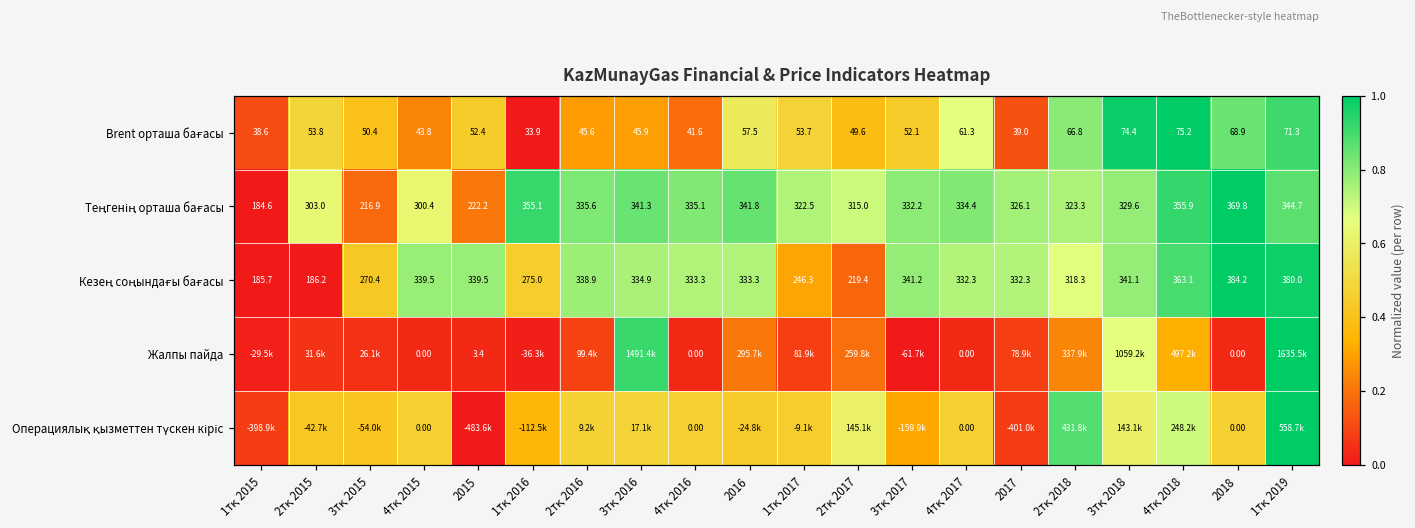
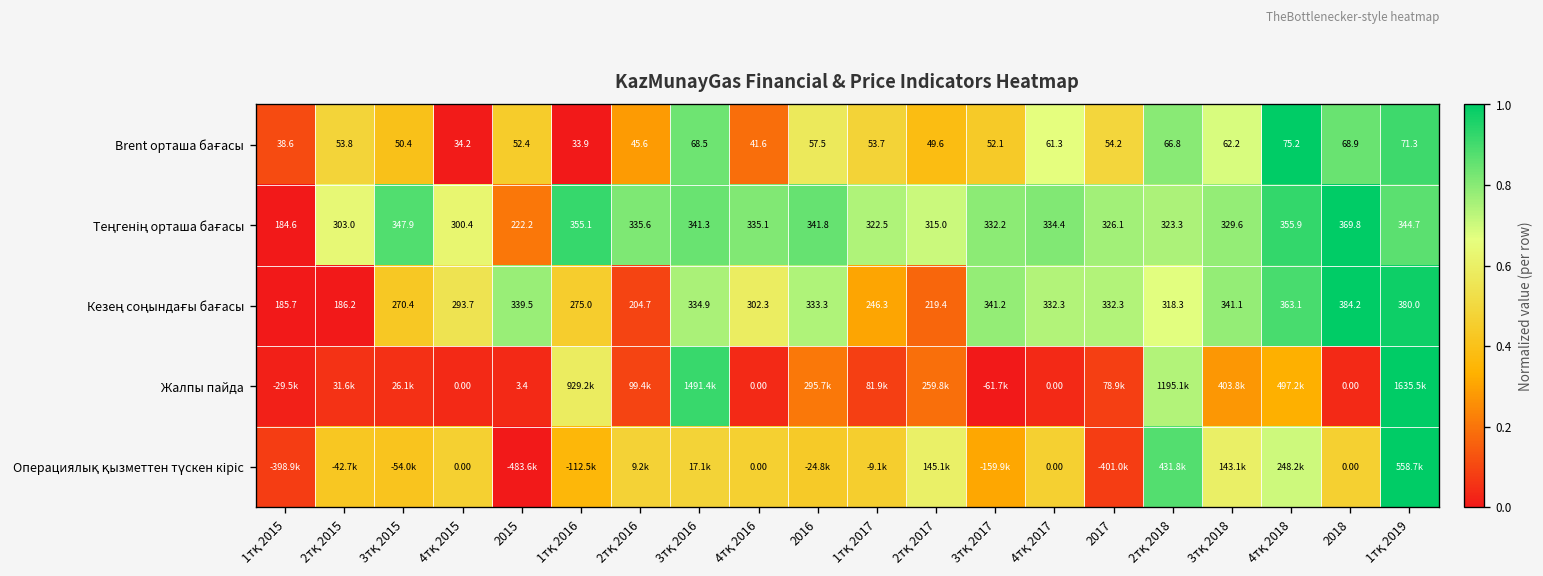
Brent орташа бағасы, 4тқ 2015: 43.8 -> 34.2
Brent орташа бағасы, 3тқ 2016: 45.9 -> 68.5
Brent орташа бағасы, 2017: 39.0 -> 54.2
Brent орташа бағасы, 3тқ 2018: 74.4 -> 62.2
Теңгенің орташа бағасы, 3тқ 2015: 216.9 -> 347.9
Кезең соңындағы бағасы, 4тқ 2015: 339.5 -> 293.7
Кезең соңындағы бағасы, 2тқ 2016: 338.9 -> 204.7
Кезең соңындағы бағасы, 4тқ 2016: 333.3 -> 302.3
Жалпы пайда, 1тқ 2016: -36.3k -> 929.2k
Жалпы пайда, 2тқ 2018: 337.9k -> 1195.1k
Жалпы пайда, 3тқ 2018: 1059.2k -> 403.8k
